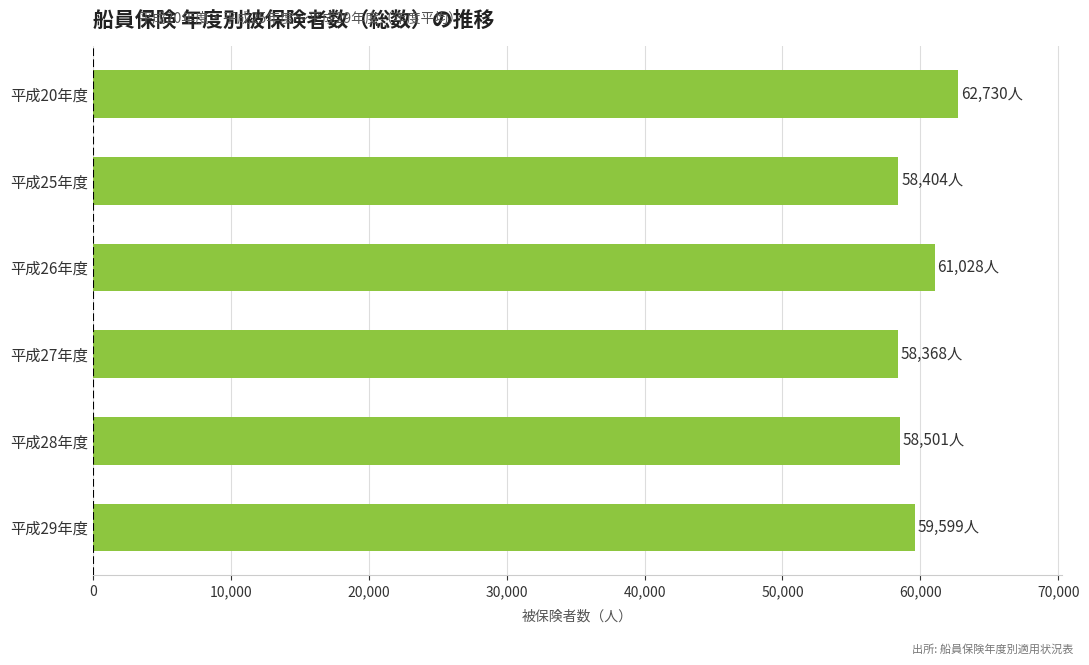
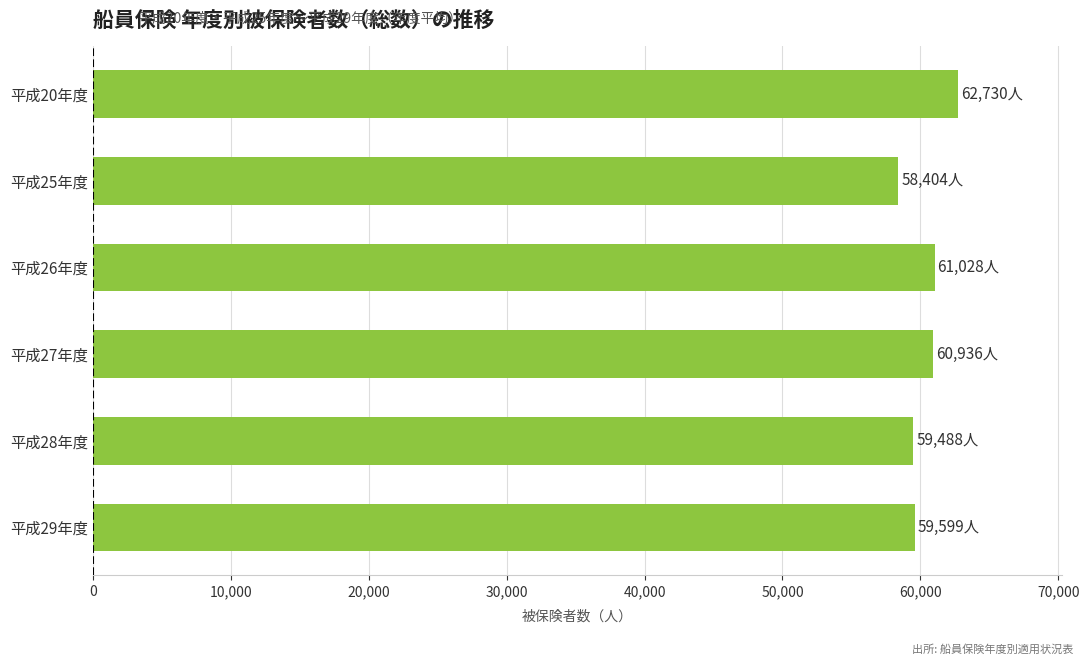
平成27年度: 58,368人 -> 60,936人
平成28年度: 58,501人 -> 59,488人
